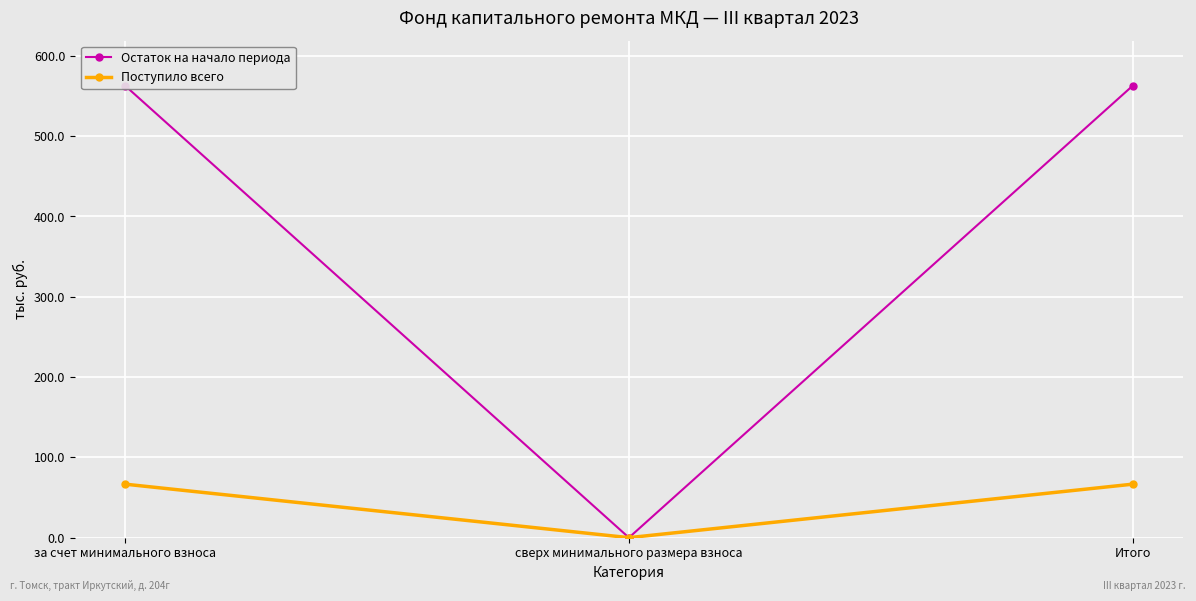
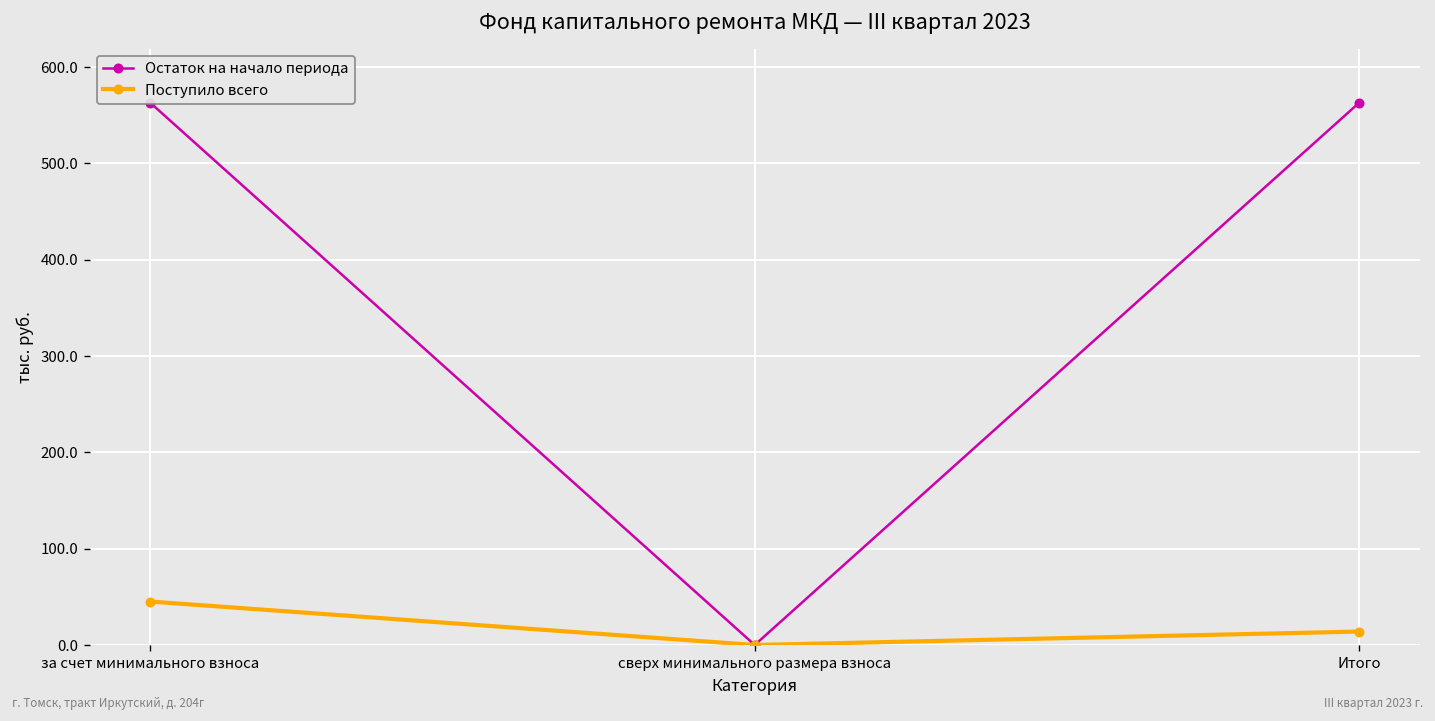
Поступило всего, за счет минимального взноса: 70 -> 50
Поступило всего, Итого: 70 -> 10
